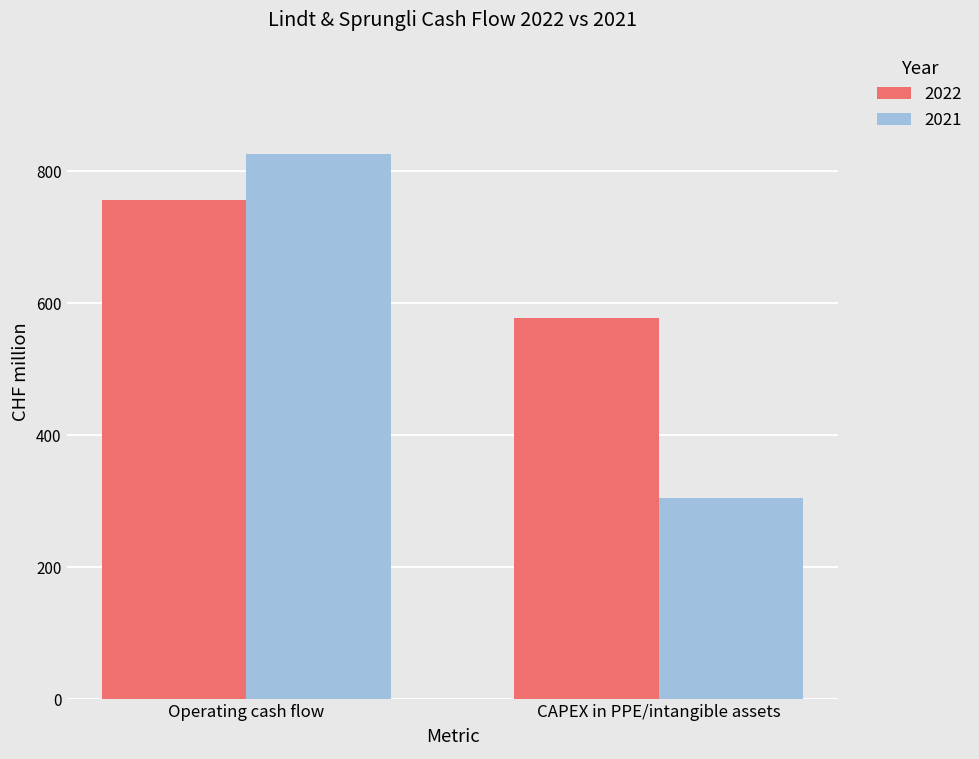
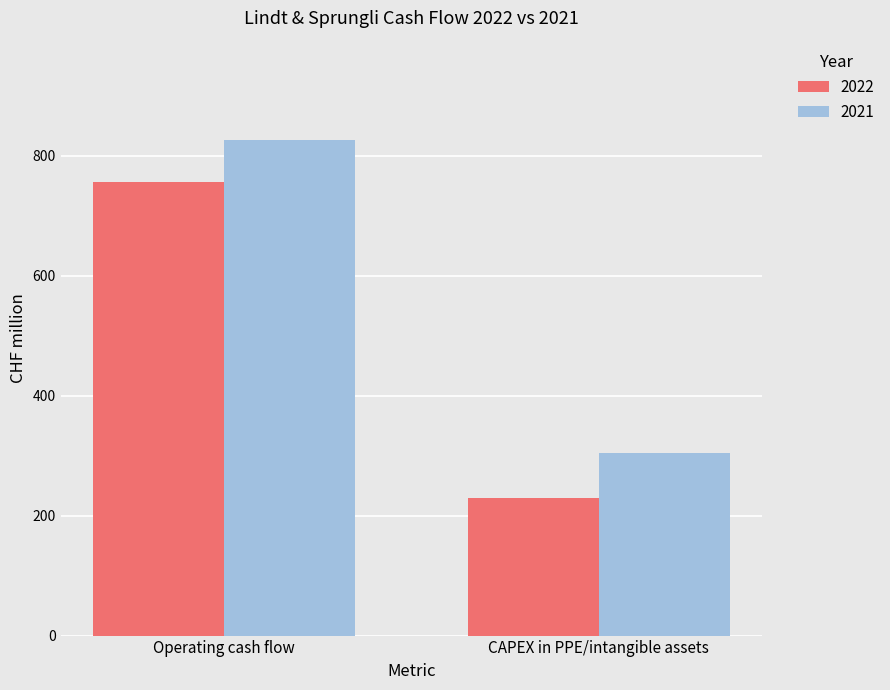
2022, CAPEX in PPE/intangible assets: 580 -> 230
